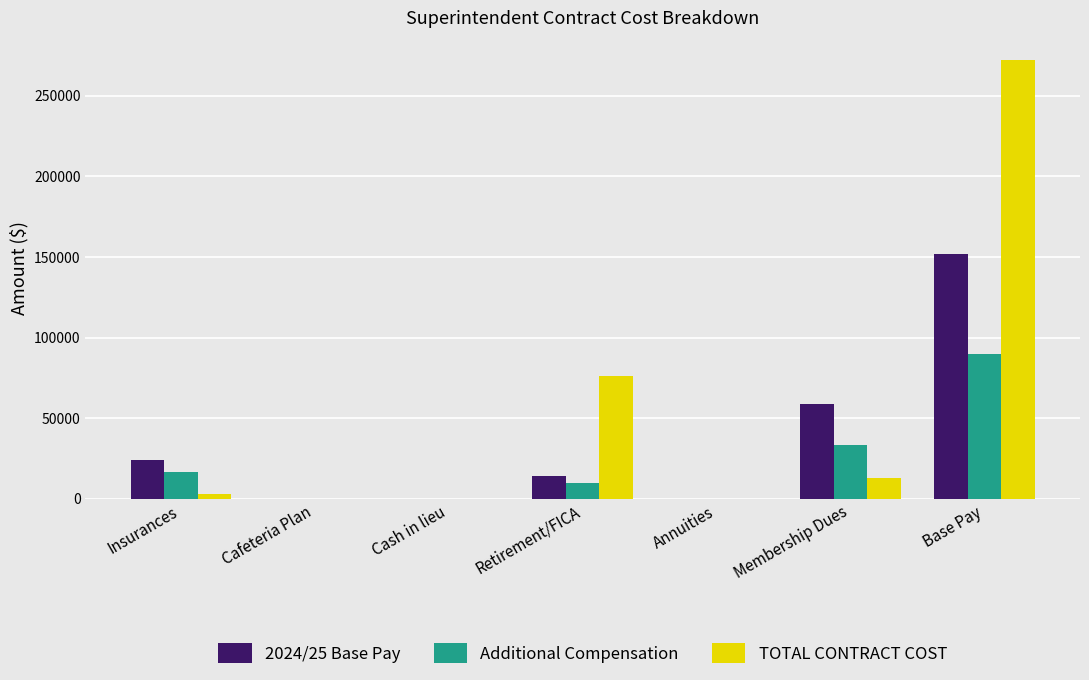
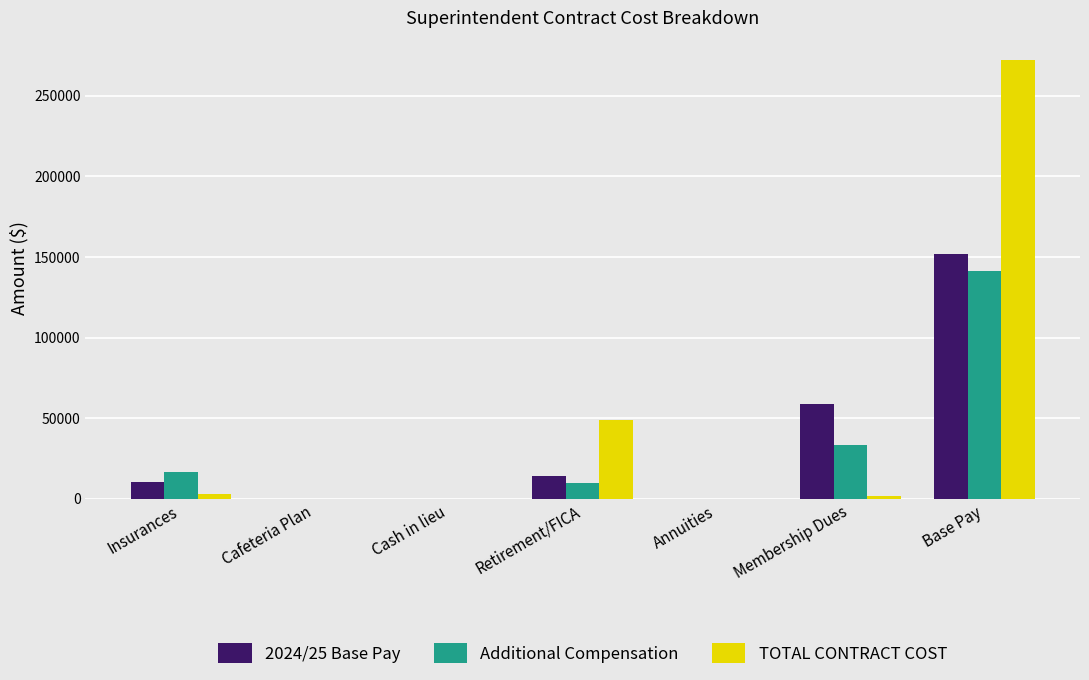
2024/25 Base Pay, Insurances: 24000 -> 10000
TOTAL CONTRACT COST, Retirement/FICA: 76000 -> 49000
TOTAL CONTRACT COST, Membership Dues: 13000 -> 2000
Additional Compensation, Base Pay: 90000 -> 142000
